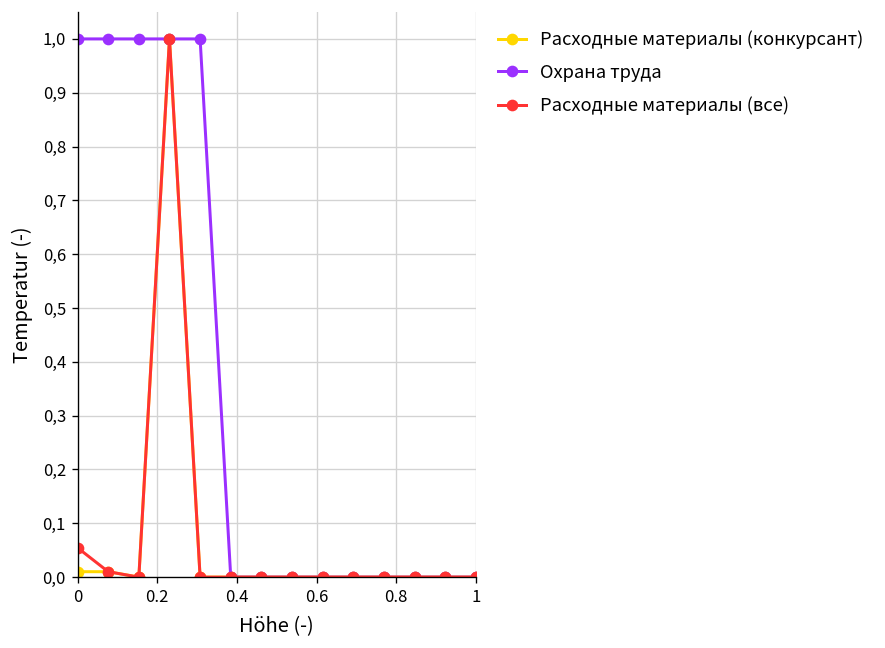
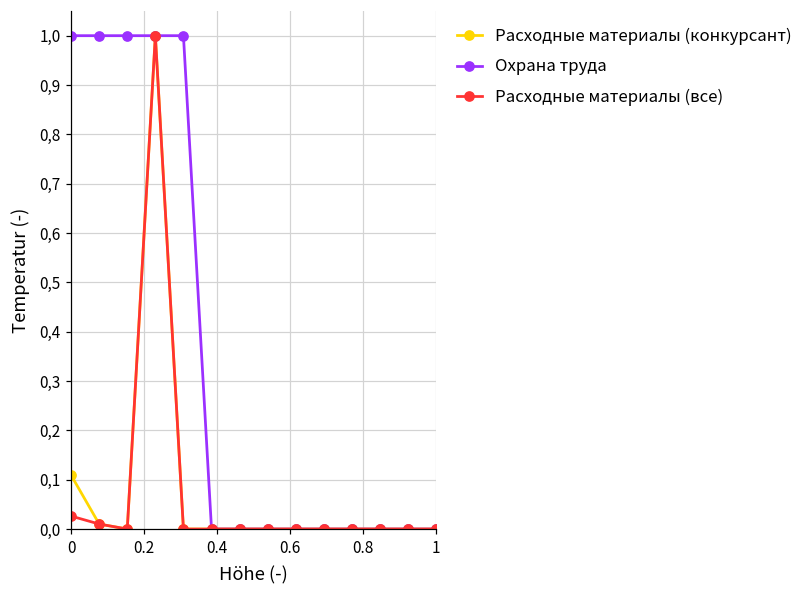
Расходные материалы (конкурсант), 0: 0.1 -> 1.1
Расходные материалы (все), 0: 0.5 -> 0.3
